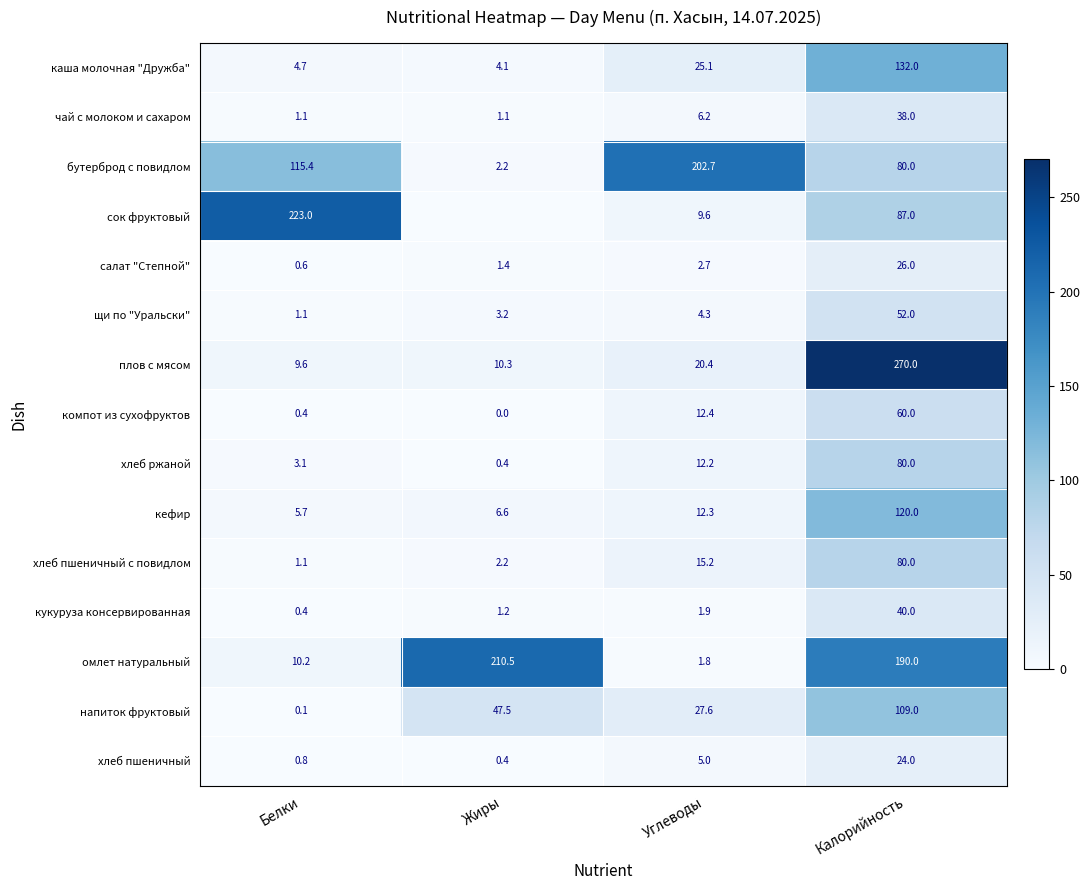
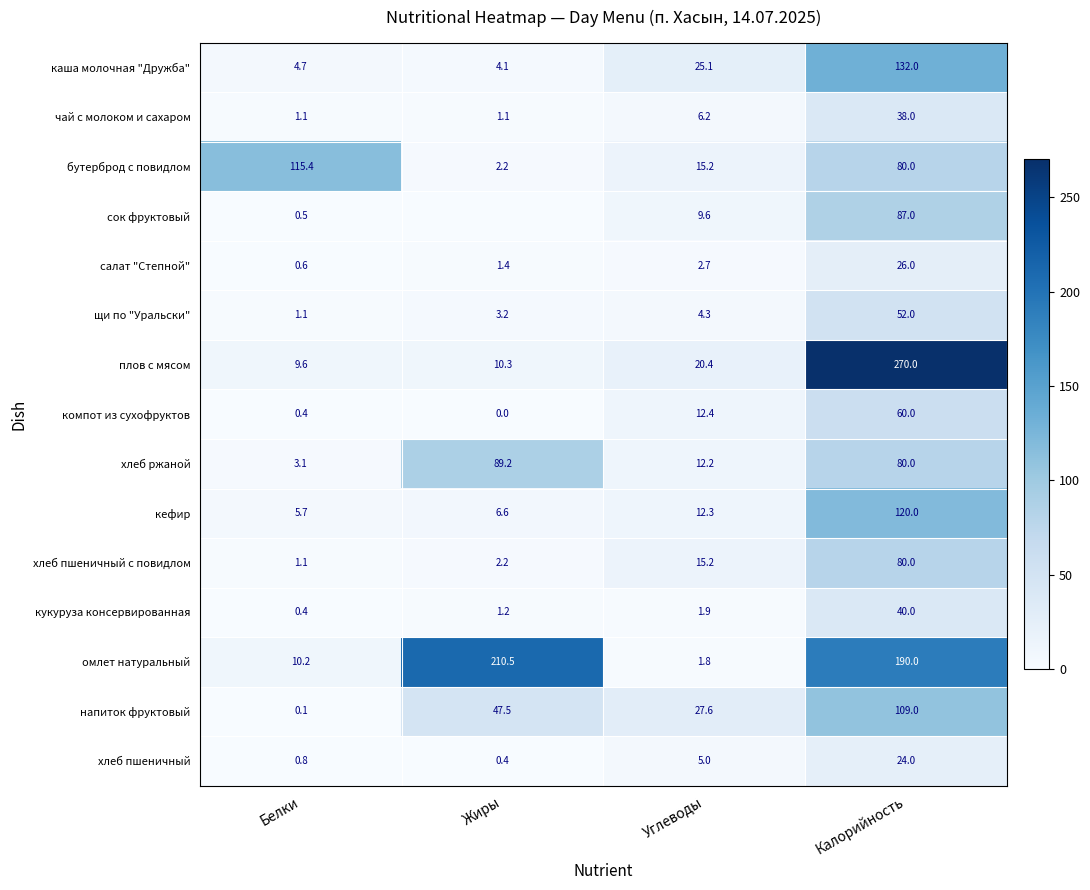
бутерброд с повидлом, Углеводы: 202.7 -> 15.2
сок фруктовый, Белки: 223.0 -> 0.5
хлеб ржаной, Жиры: 0.4 -> 89.2
